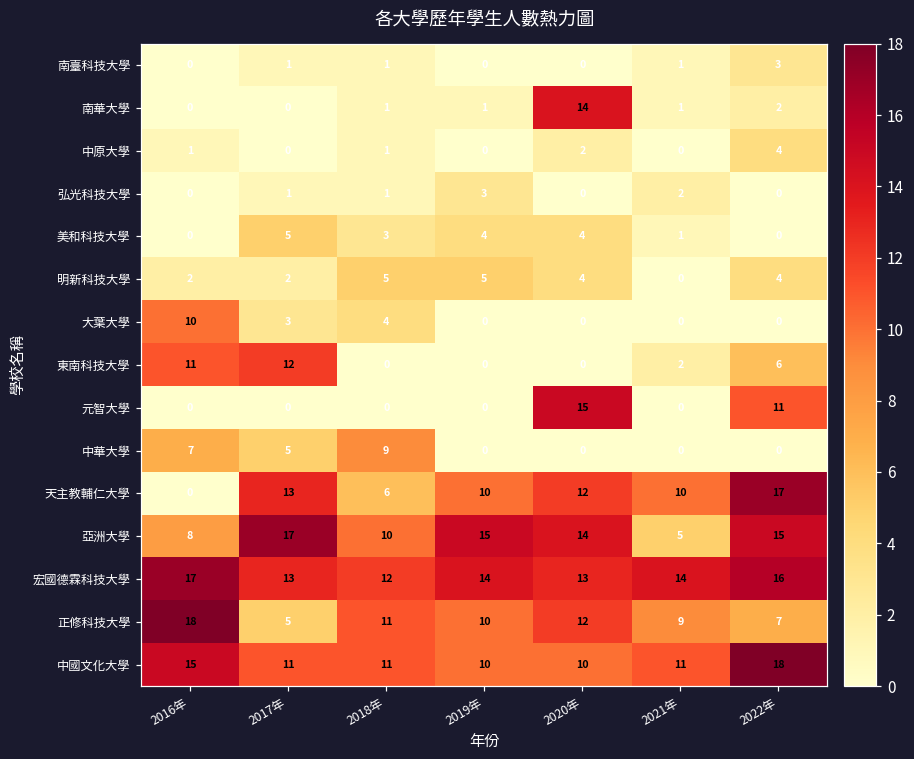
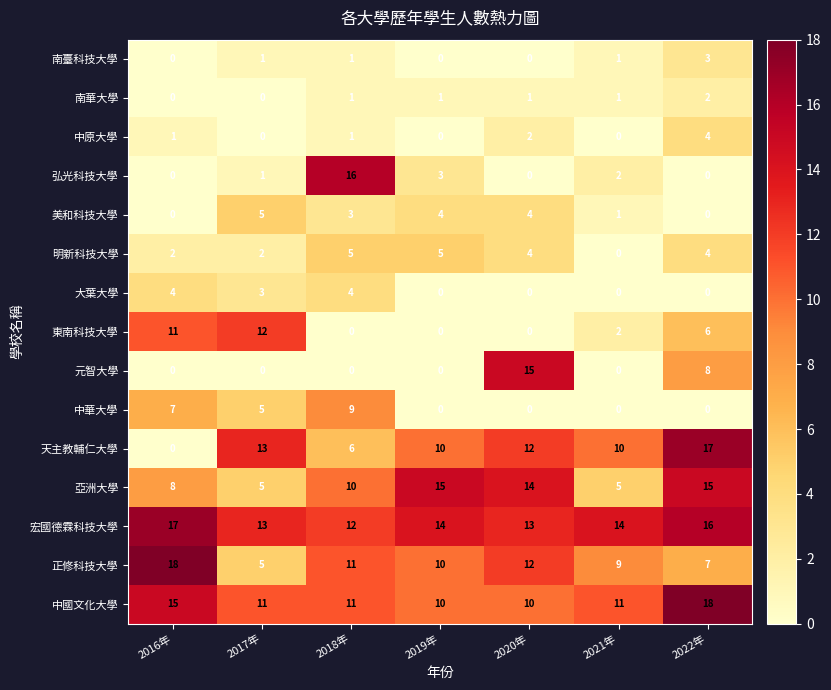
南華大學, 2020年: 14 -> 1
弘光科技大學, 2018年: 1 -> 16
大葉大學, 2016年: 10 -> 4
元智大學, 2022年: 11 -> 8
亞洲大學, 2017年: 17 -> 5
